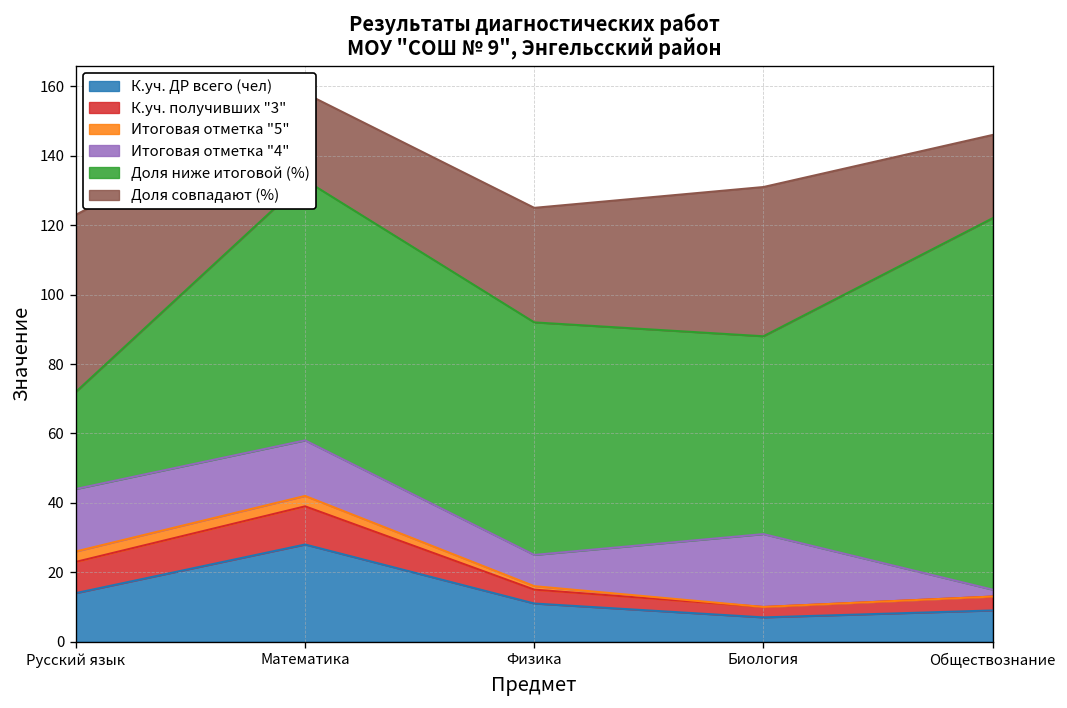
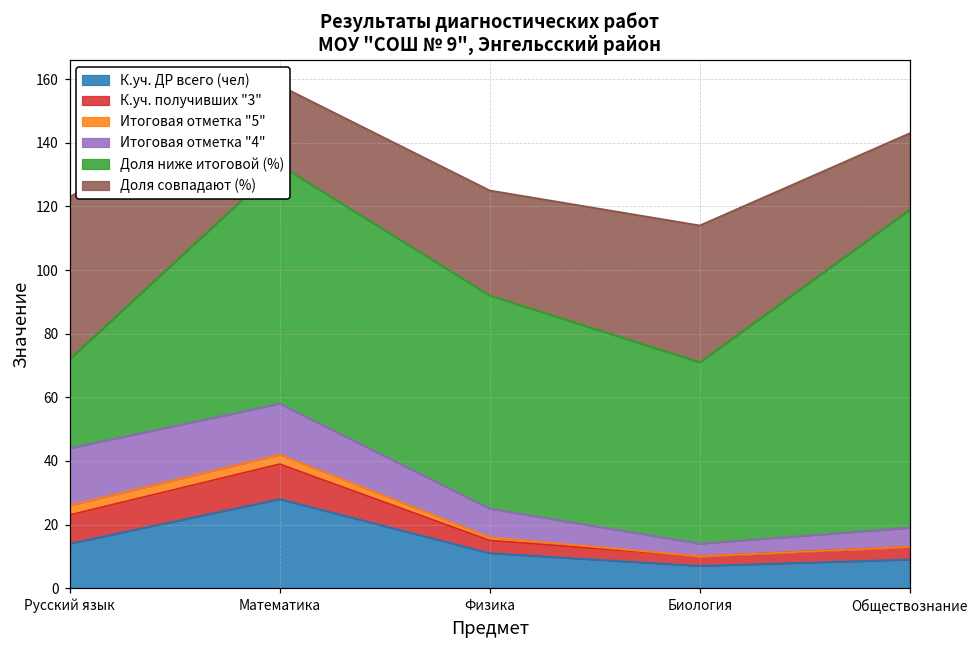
Итоговая отметка "4", Биология: 21 -> 4
Итоговая отметка "4", Обществознание: 2 -> 6
Доля ниже итоговой (%), Обществознание: 107 -> 100
